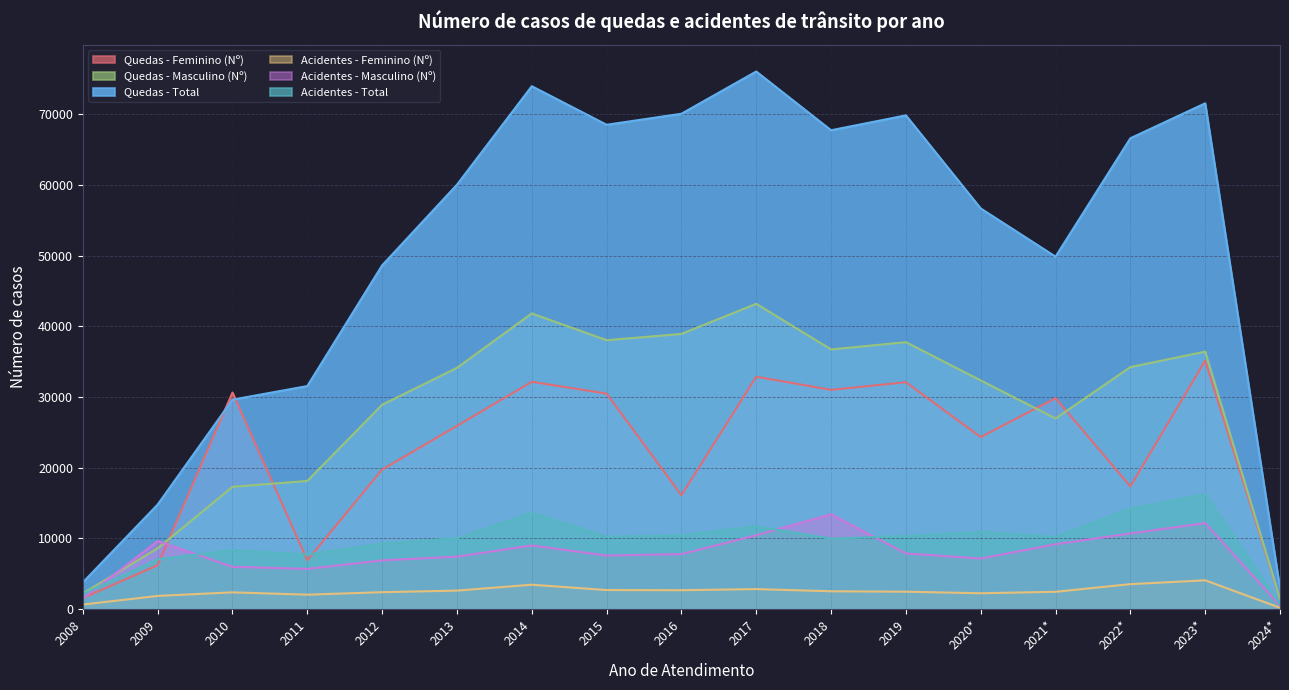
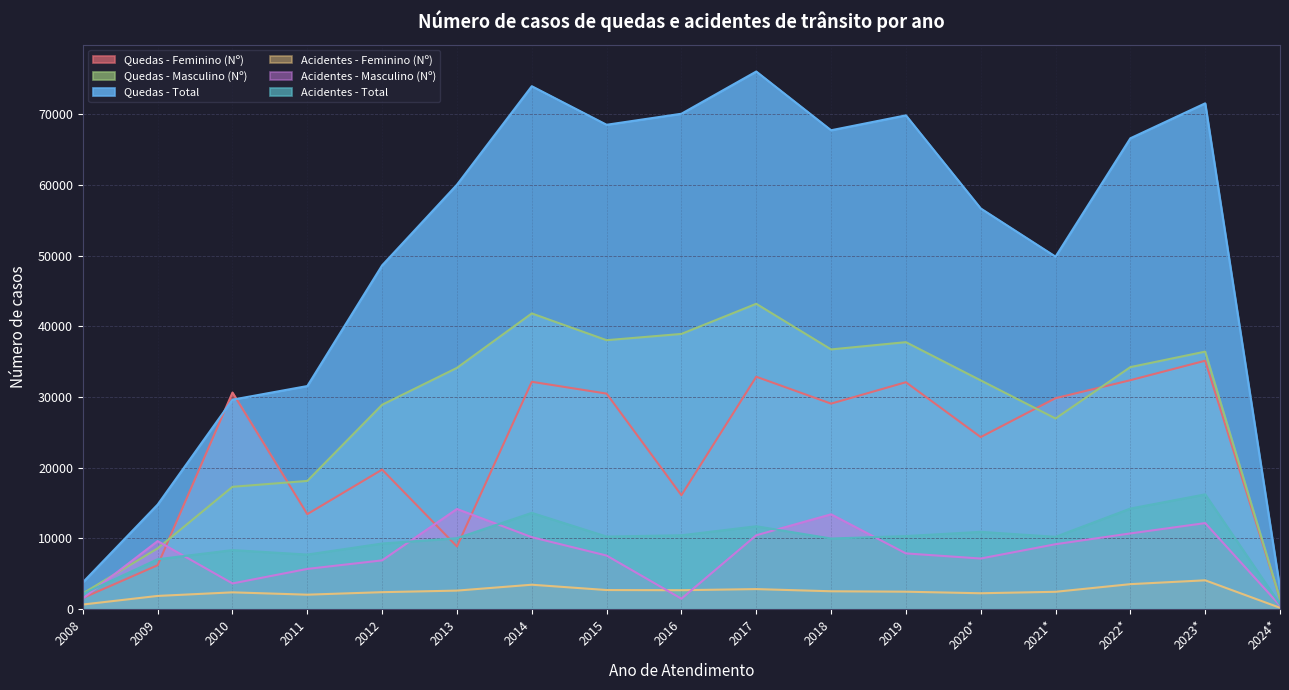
Acidentes - Masculino (Nº), 2010: 6000 -> 4000
Quedas - Feminino (Nº), 2011: 7000 -> 13000
Quedas - Feminino (Nº), 2013: 26000 -> 9000
Acidentes - Masculino (Nº), 2013: 7000 -> 14000
Acidentes - Masculino (Nº), 2014: 9000 -> 10000
Acidentes - Masculino (Nº), 2016: 8000 -> 1000
Quedas - Feminino (Nº), 2018: 31000 -> 29000
Quedas - Feminino (Nº), 2022*: 17000 -> 32000
